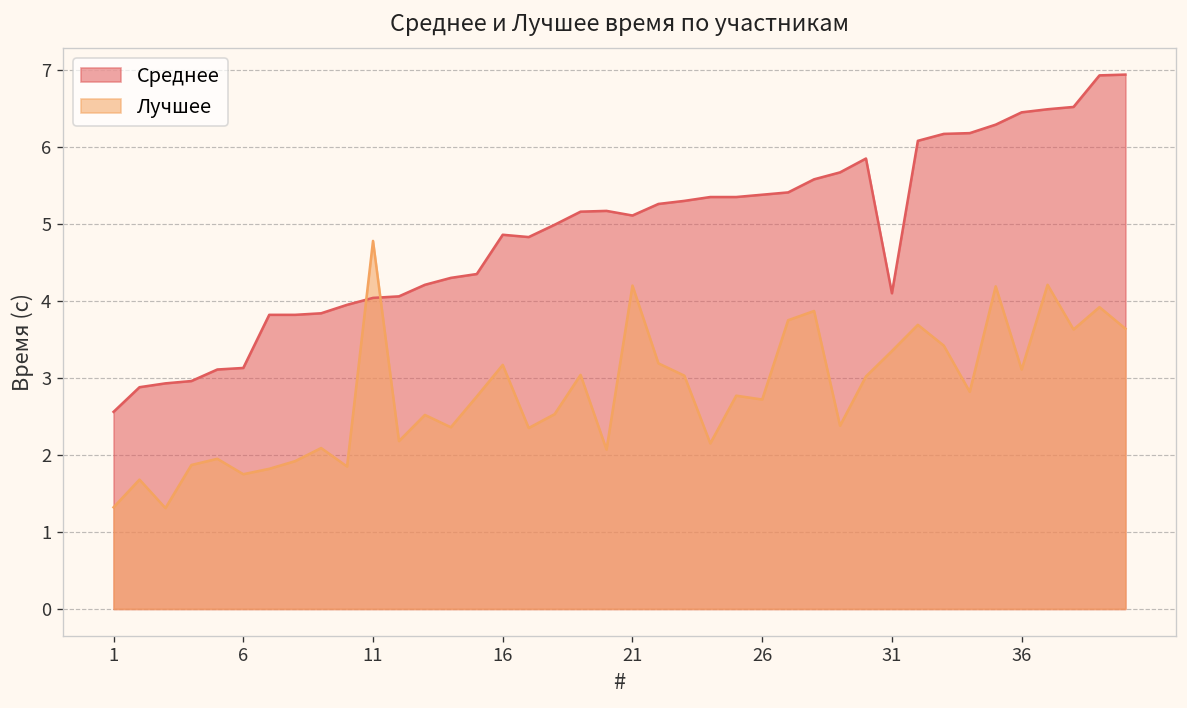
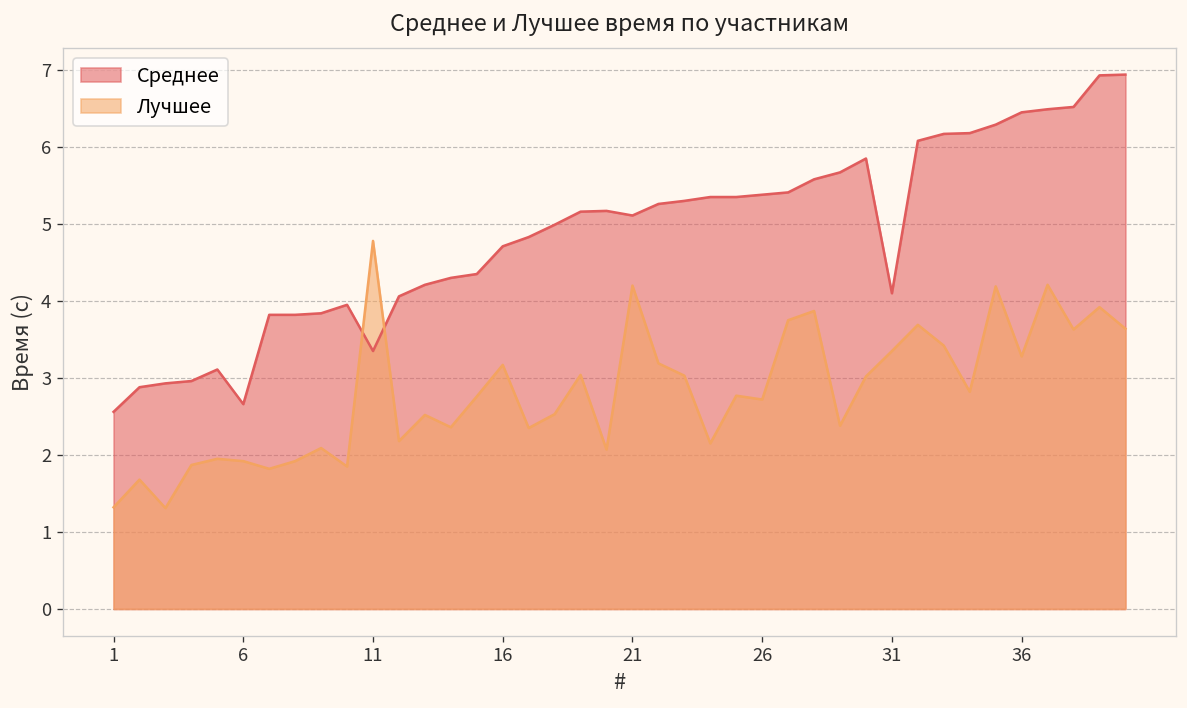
Среднее, 6: 3.1 -> 2.7
Лучшее, 6: 1.8 -> 1.9
Среднее, 11: 4.0 -> 3.4
Среднее, 16: 4.9 -> 4.7
Лучшее, 36: 3.1 -> 3.3
